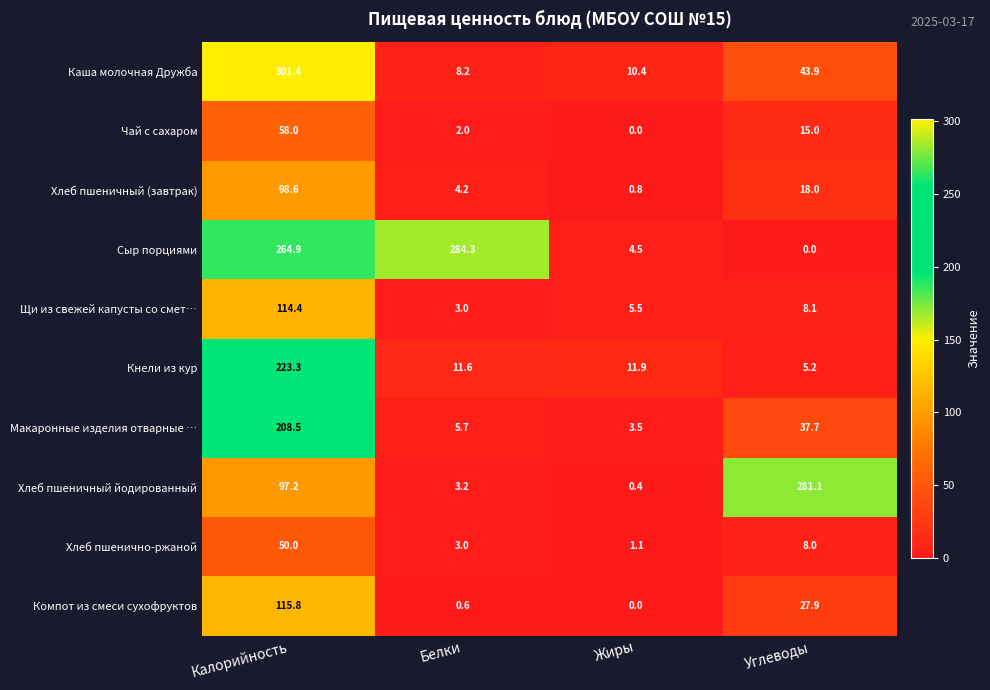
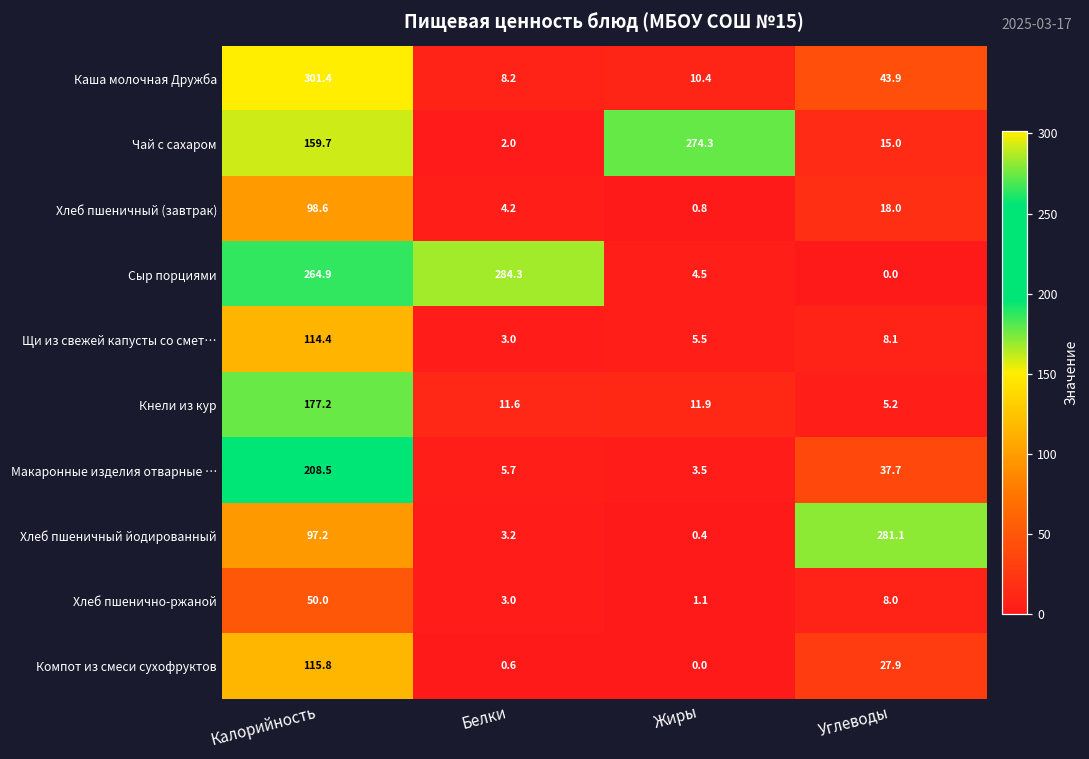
Чай с сахаром, Калорийность: 58.0 -> 159.7
Чай с сахаром, Жиры: 0.0 -> 274.3
Кнели из кур, Калорийность: 223.3 -> 177.2
